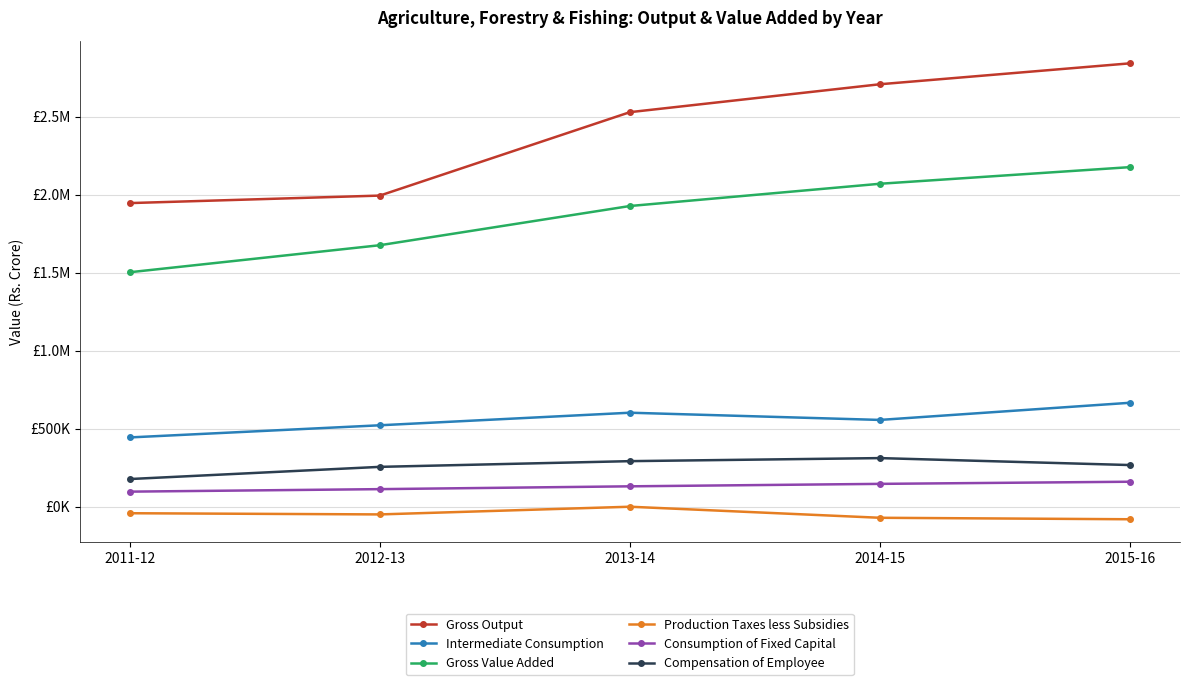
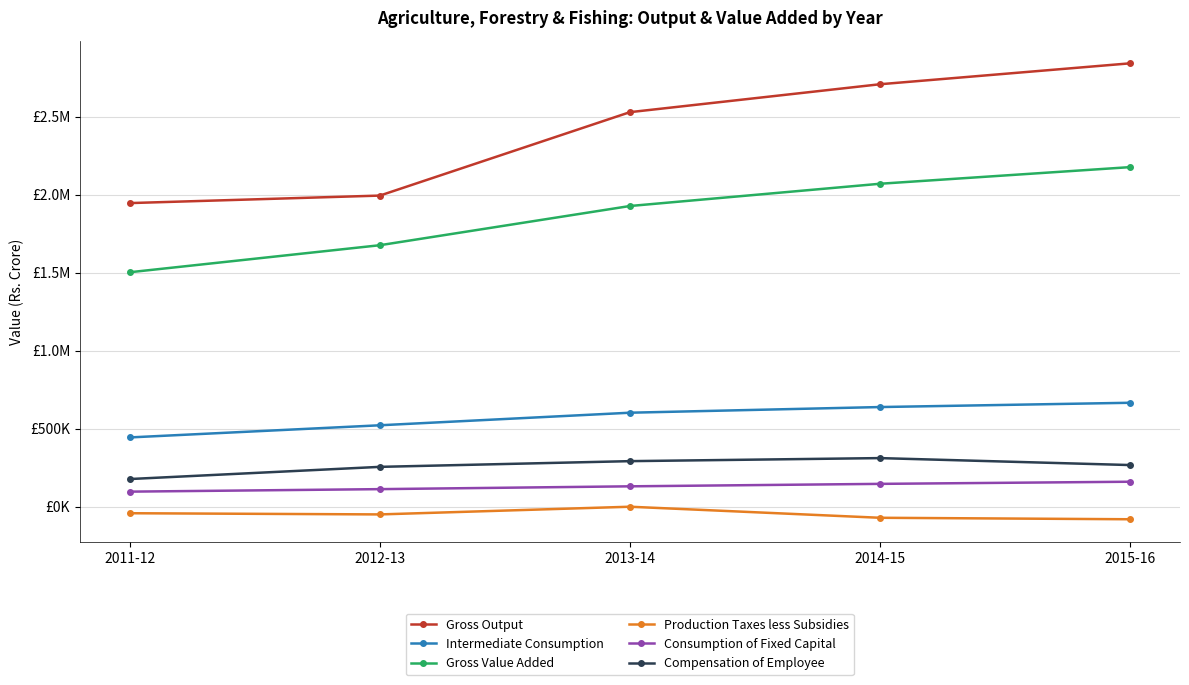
Intermediate Consumption, 2014-15: £560000 -> £640000
